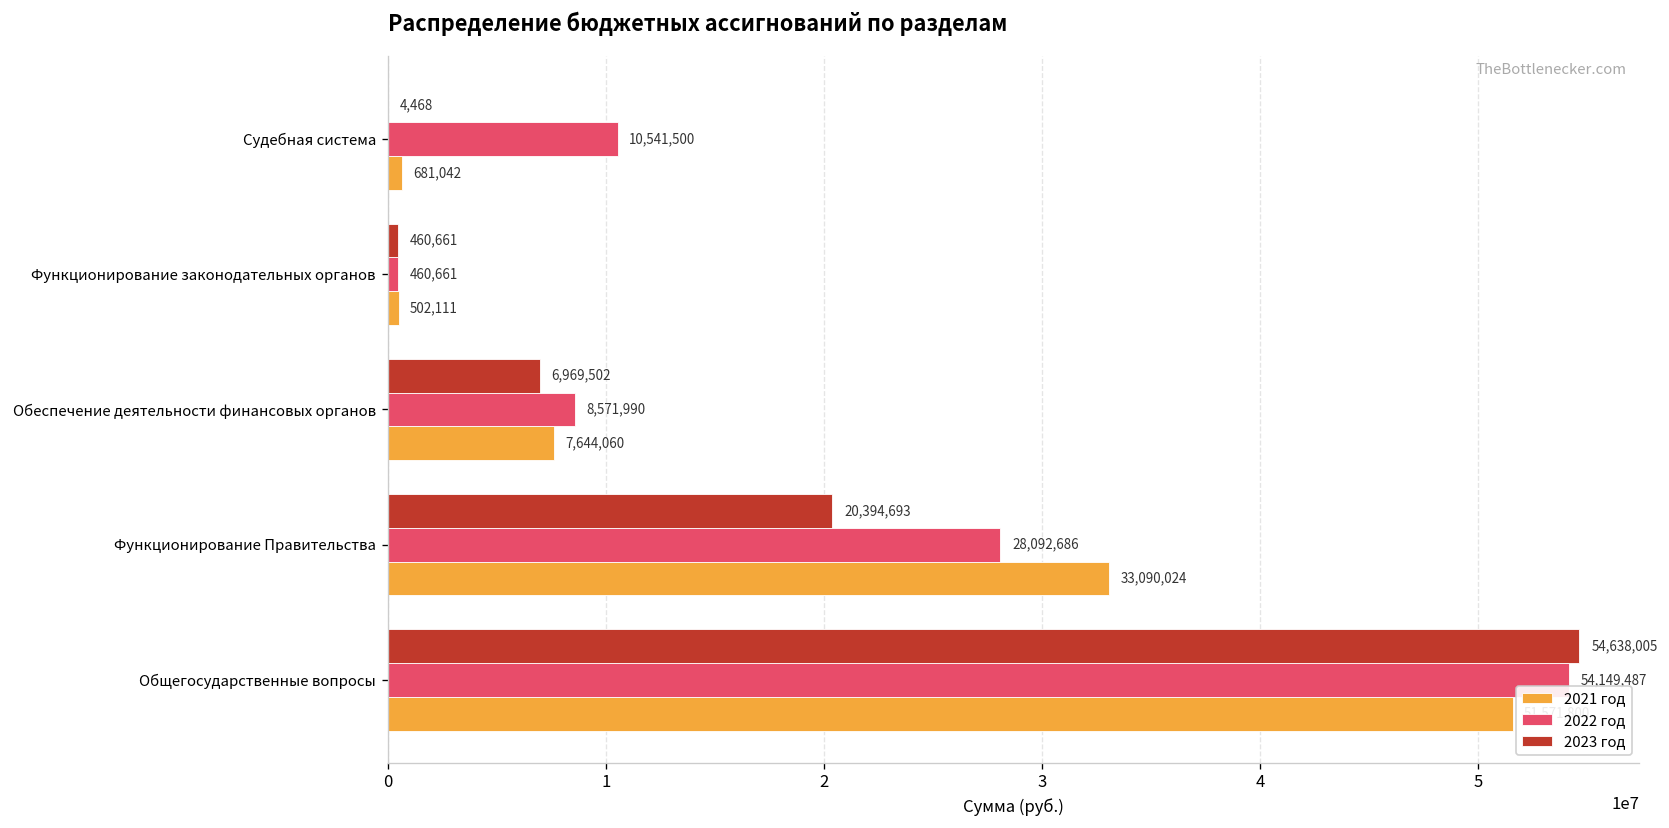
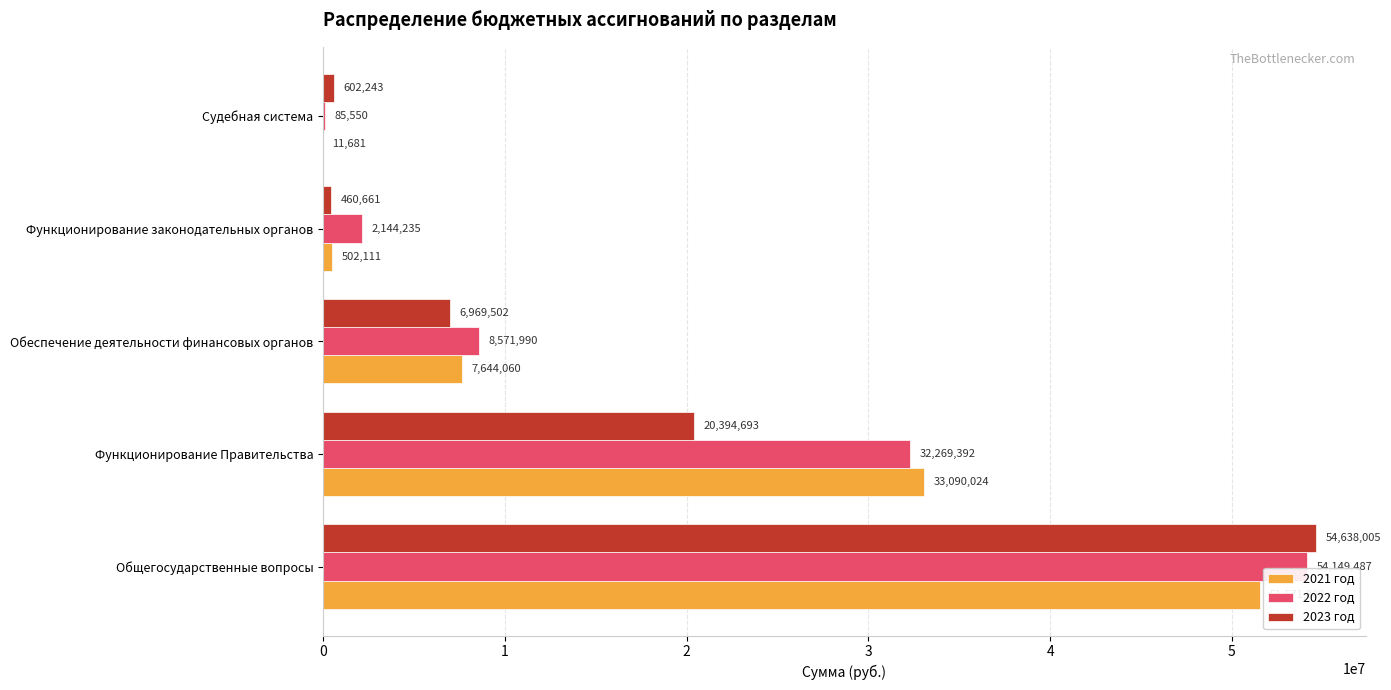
2023 год, Судебная система: 4,468 -> 602,243
2022 год, Судебная система: 10,541,500 -> 85,550
2021 год, Судебная система: 681,042 -> 11,681
2022 год, Функционирование законодательных органов: 460,661 -> 2,144,235
2022 год, Функционирование Правительства: 28,092,686 -> 32,269,392
